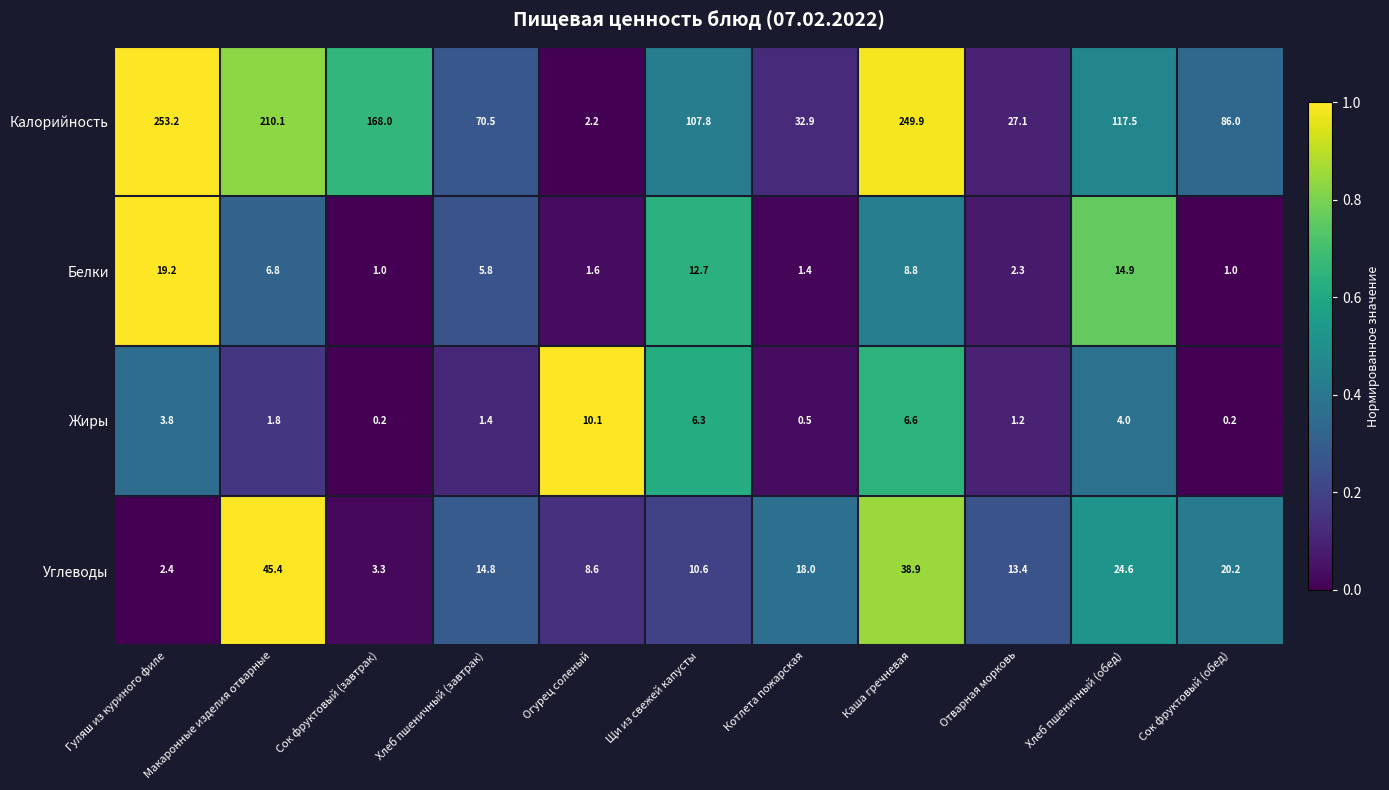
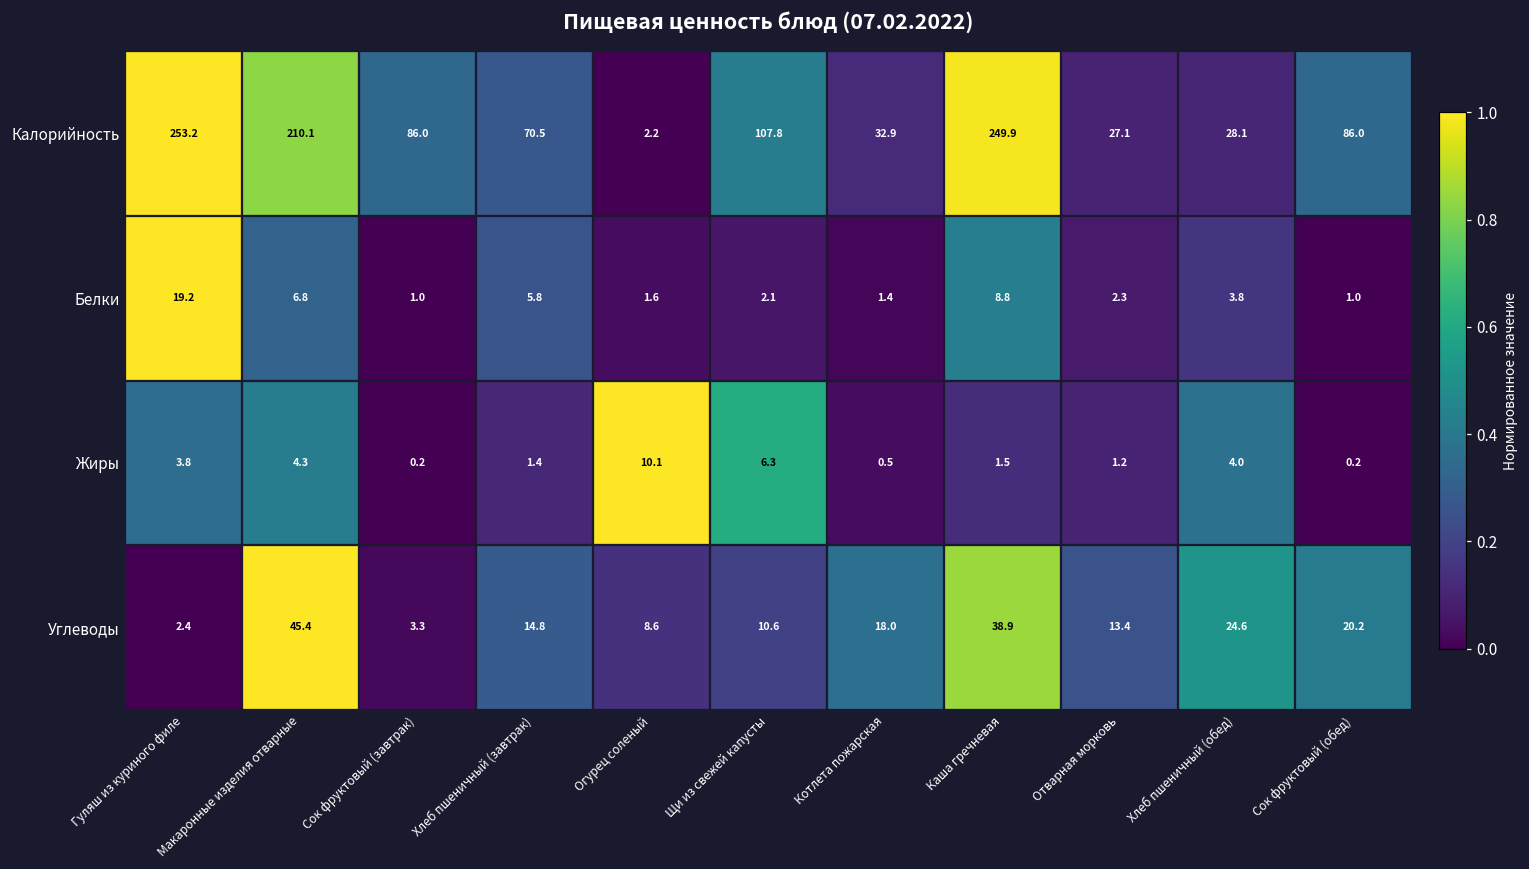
Калорийность, Сок фруктовый (завтрак): 168.0 -> 86.0
Калорийность, Хлеб пшеничный (обед): 117.5 -> 28.1
Белки, Щи из свежей капусты: 12.7 -> 2.1
Белки, Хлеб пшеничный (обед): 14.9 -> 3.8
Жиры, Макаронные изделия отварные: 1.8 -> 4.3
Жиры, Каша гречневая: 6.6 -> 1.5
